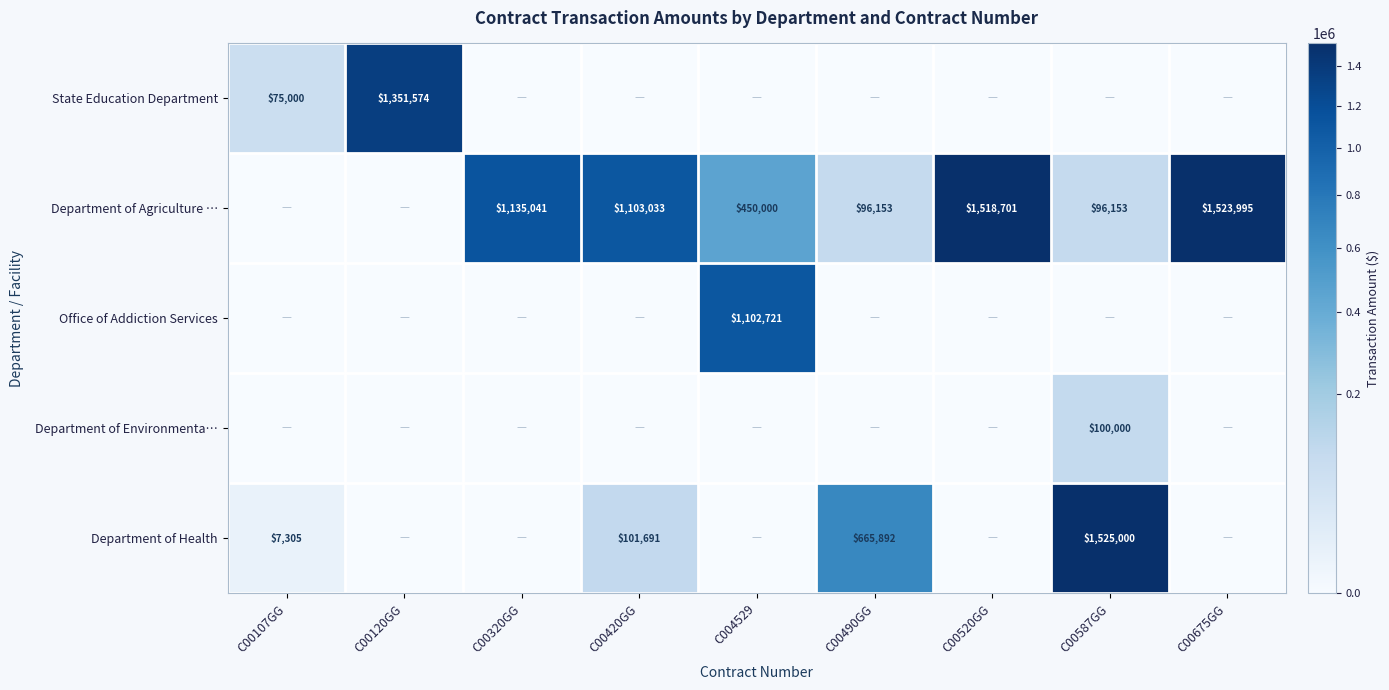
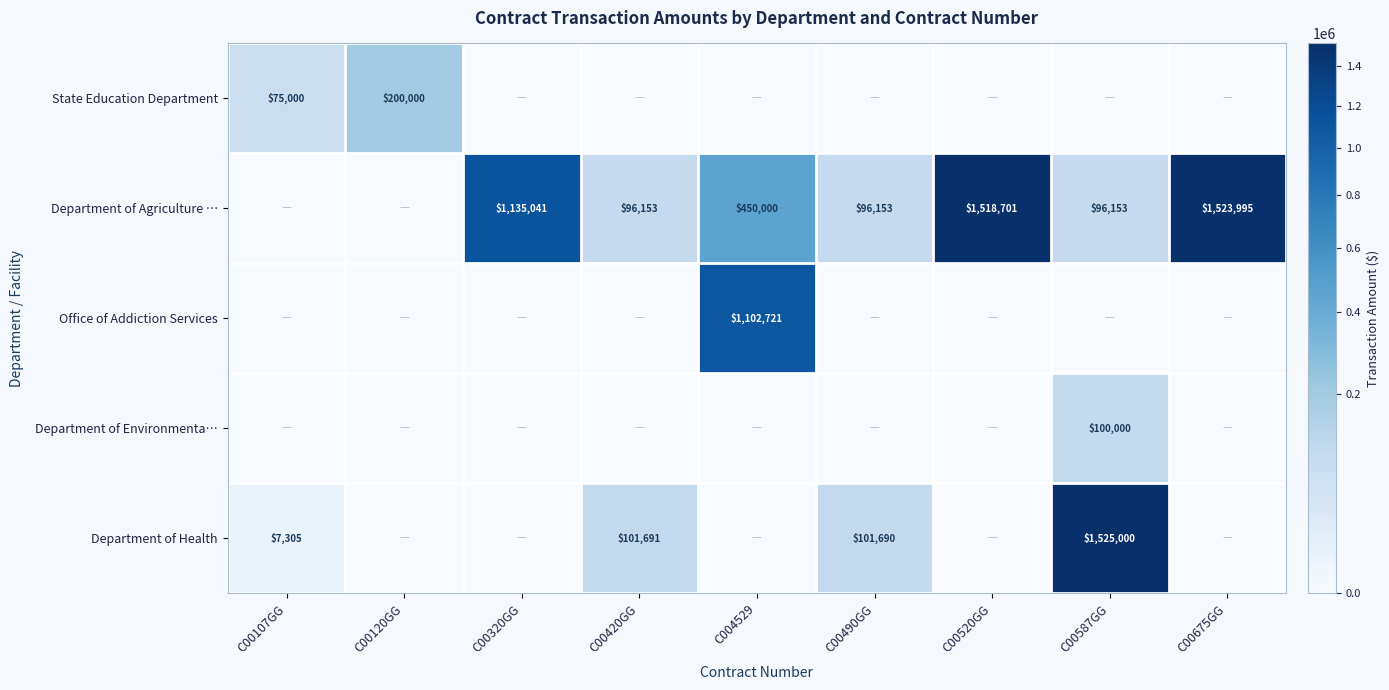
State Education Department, C00120GG: $1,351,574 -> $200,000
Department of Agriculture …, C00420GG: $1,103,033 -> $96,153
Department of Health, C00490GG: $665,892 -> $101,690
